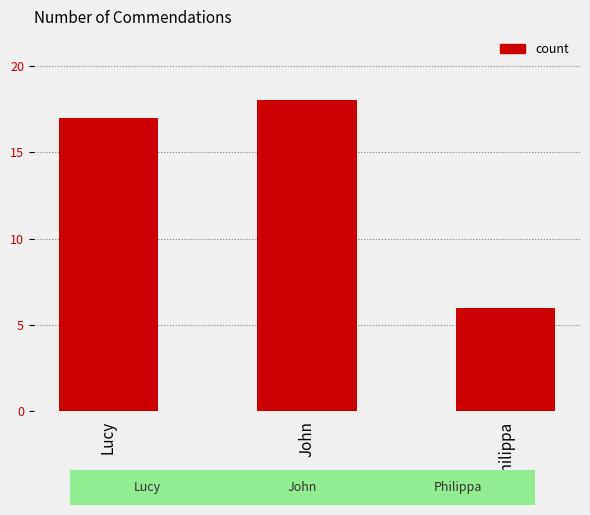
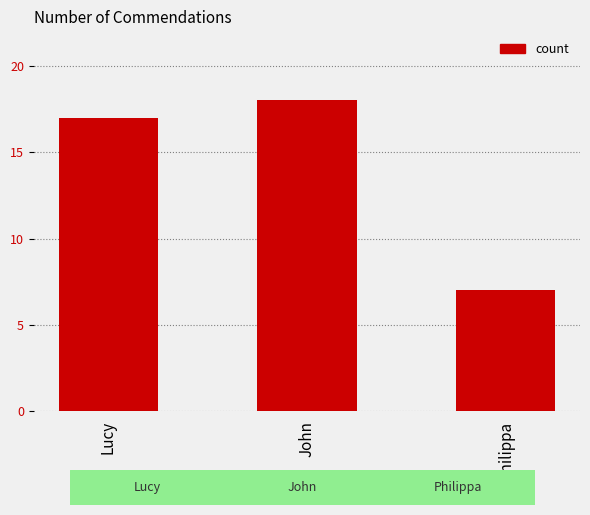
Philippa: 6 -> 7
